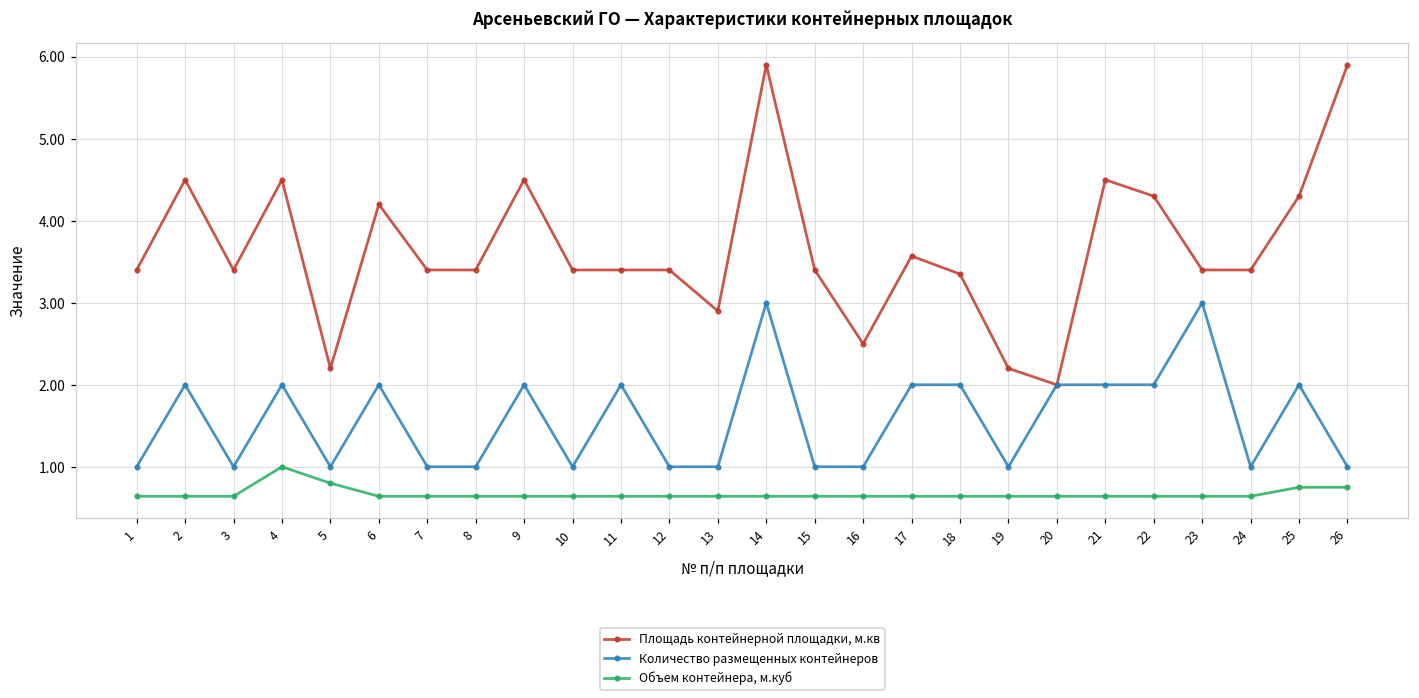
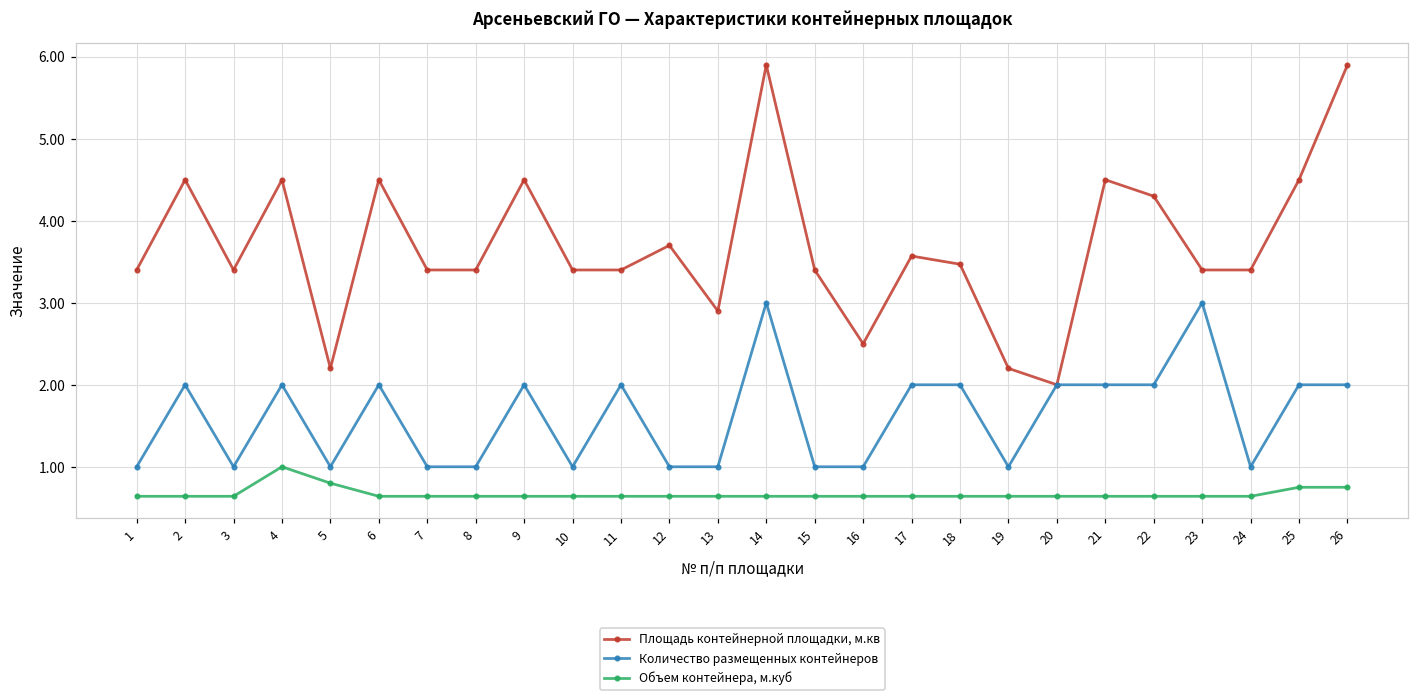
Площадь контейнерной площадки, м.кв, 6: 4.2 -> 4.5
Площадь контейнерной площадки, м.кв, 12: 3.4 -> 3.7
Площадь контейнерной площадки, м.кв, 18: 3.4 -> 3.5
Площадь контейнерной площадки, м.кв, 25: 4.3 -> 4.5
Количество размещенных контейнеров, 26: 1 -> 2
